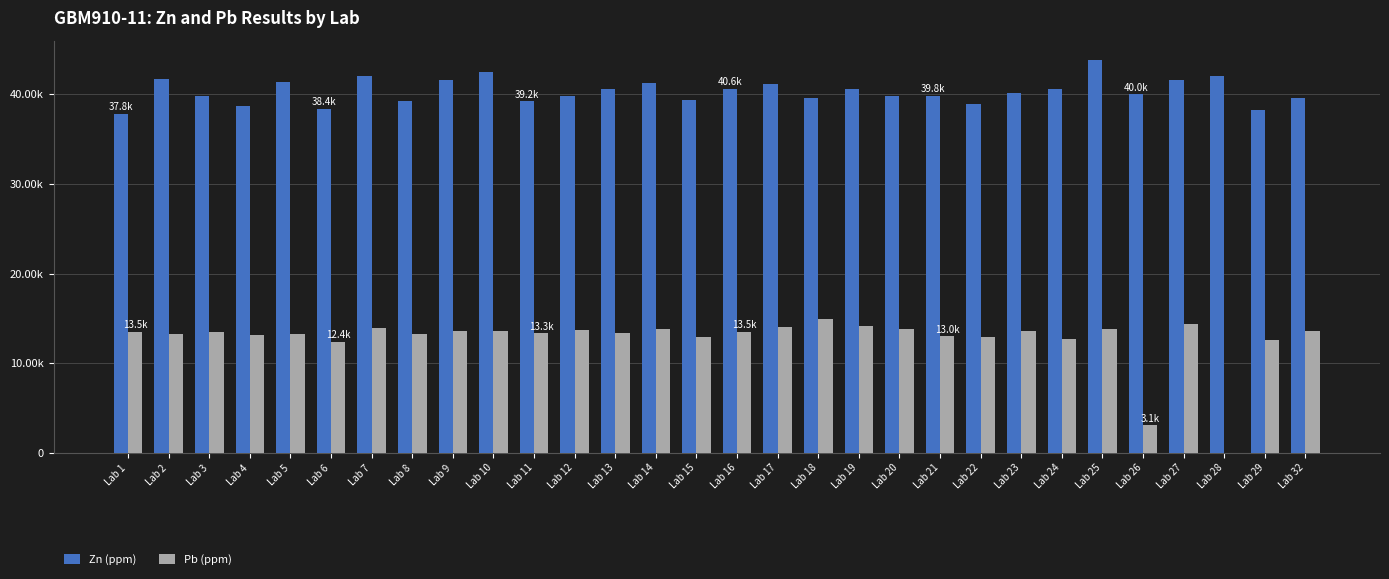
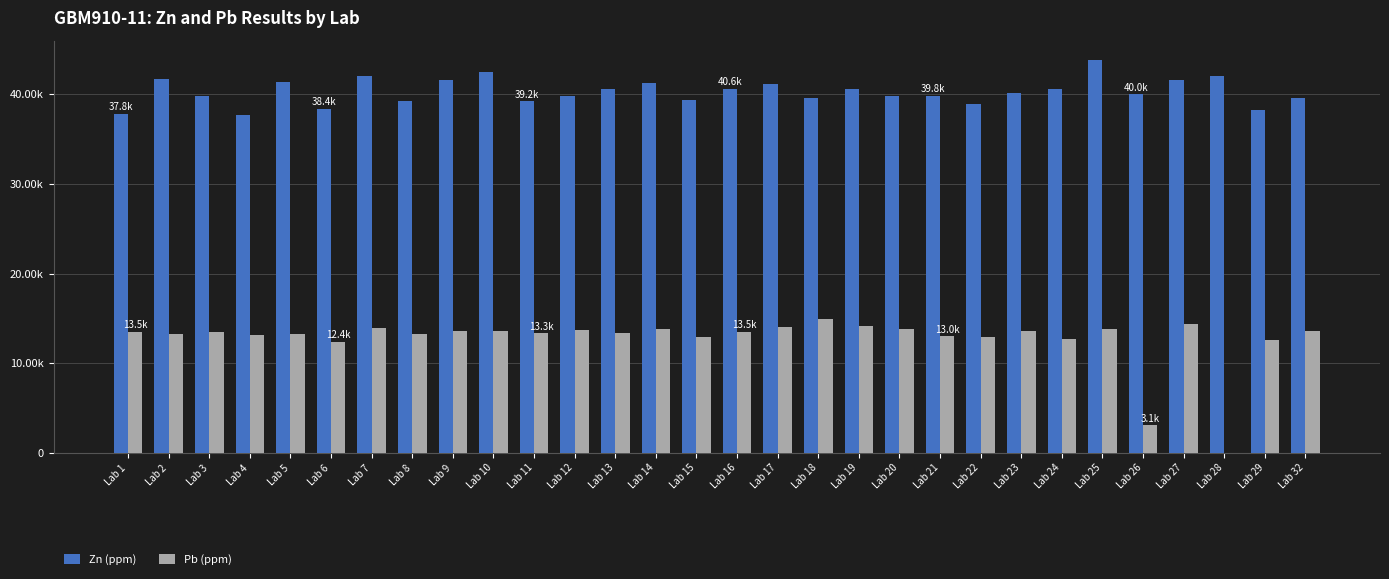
Zn (ppm), Lab 4: 39000 -> 38000
